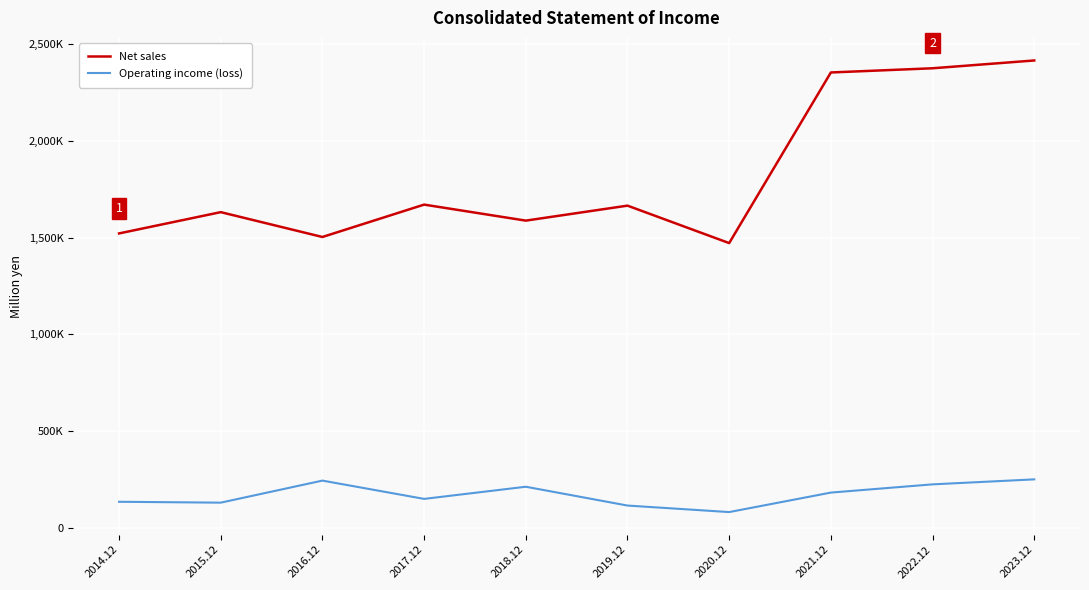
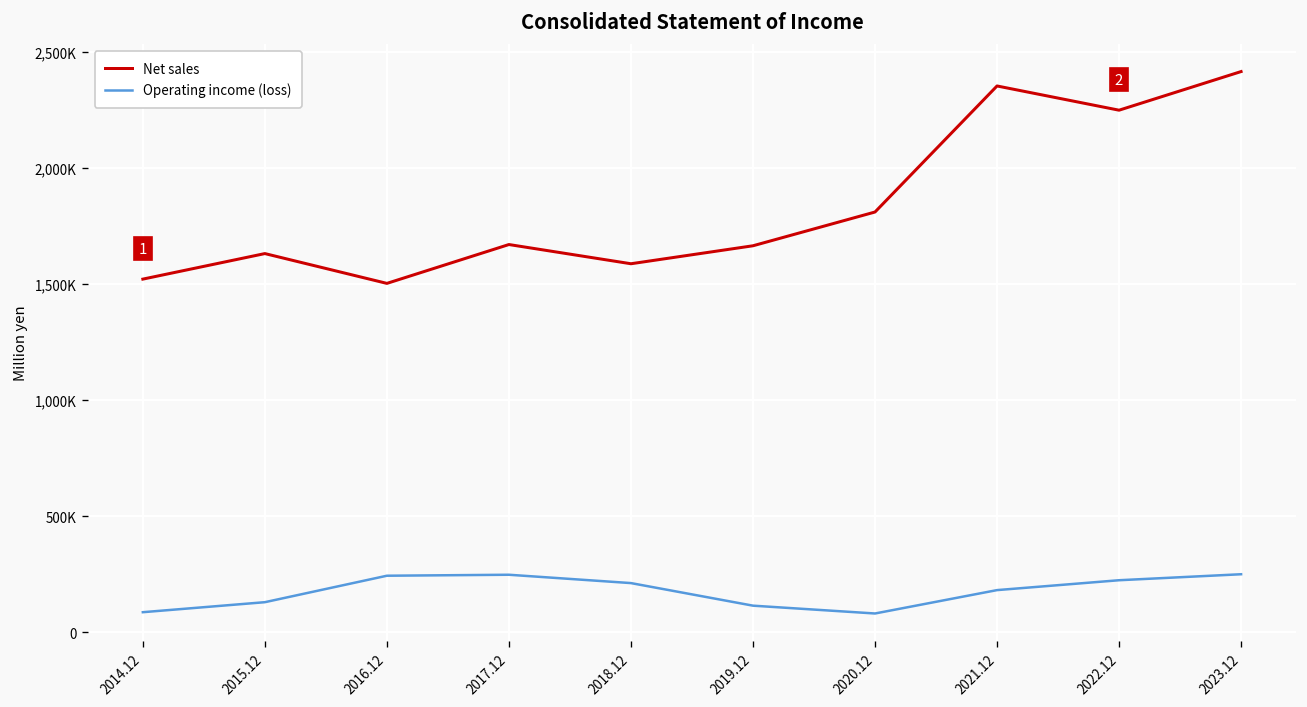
Operating income (loss), 2014.12: 130,000 -> 90,000
Operating income (loss), 2017.12: 150,000 -> 250,000
Net sales, 2020.12: 1,470,000 -> 1,810,000
Net sales, 2022.12: 2,370,000 -> 2,250,000
